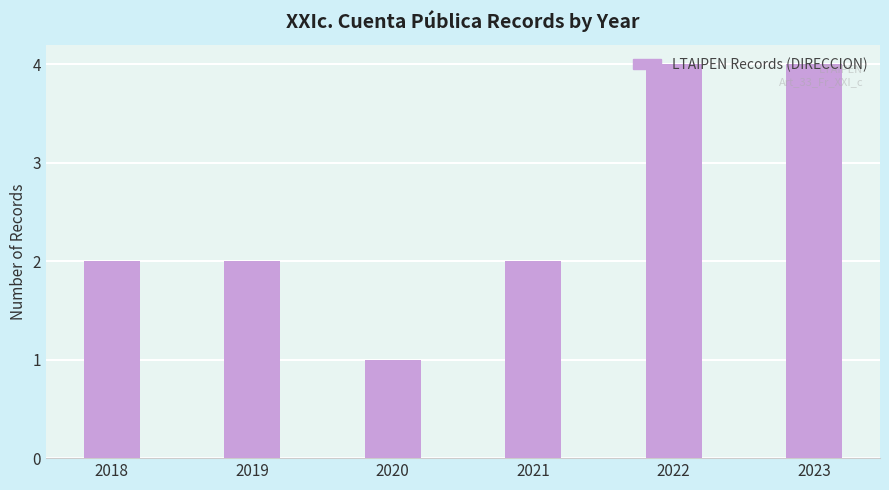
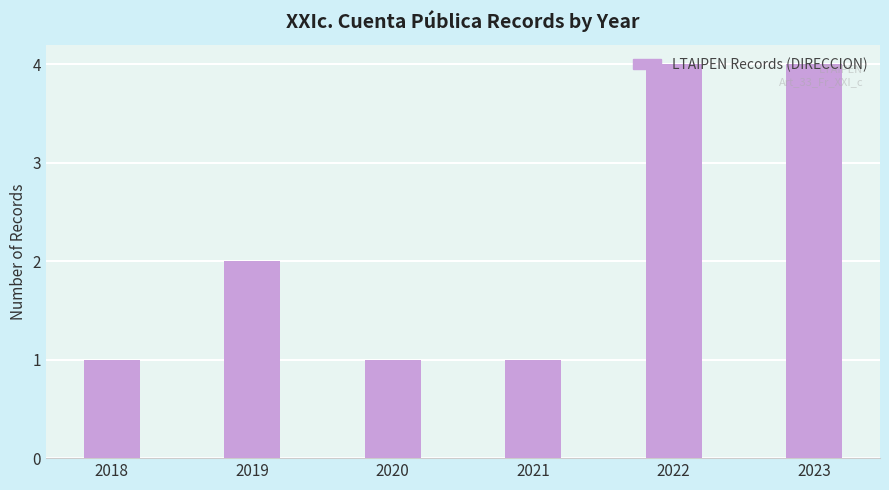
2018: 2 -> 1
2021: 2 -> 1
